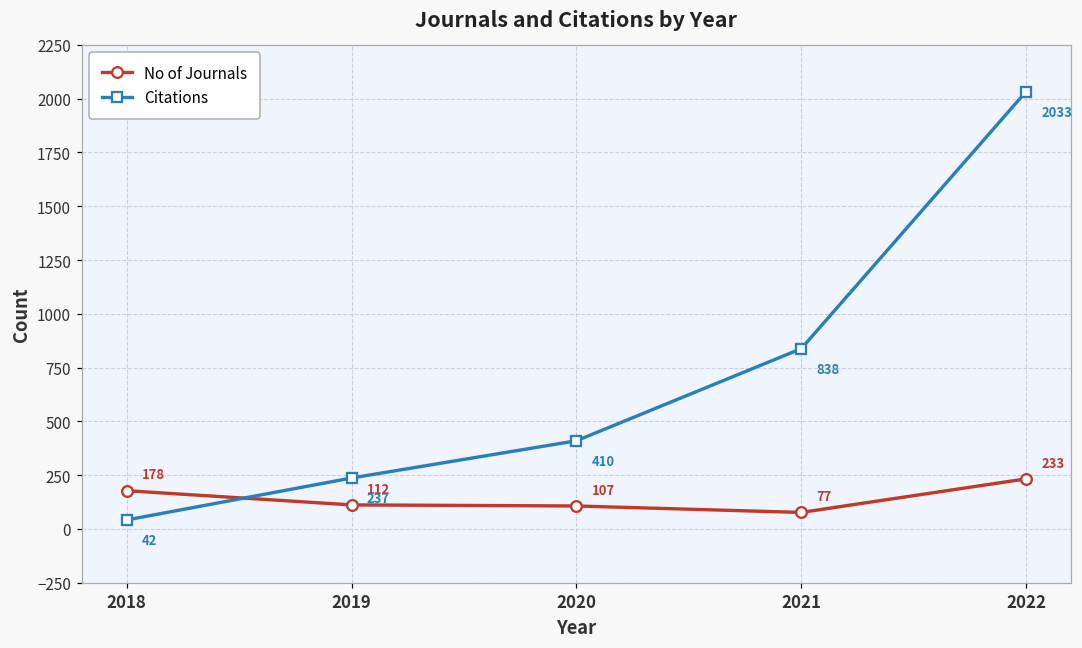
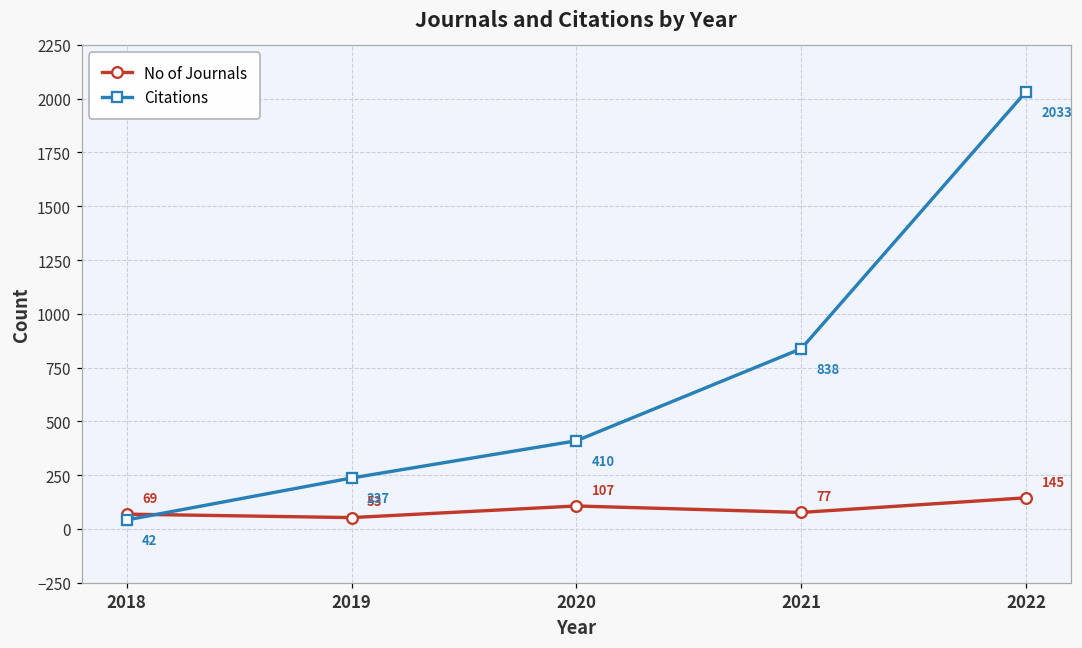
No of Journals, 2018: 178 -> 69
No of Journals, 2019: 112 -> 53
No of Journals, 2022: 233 -> 145
